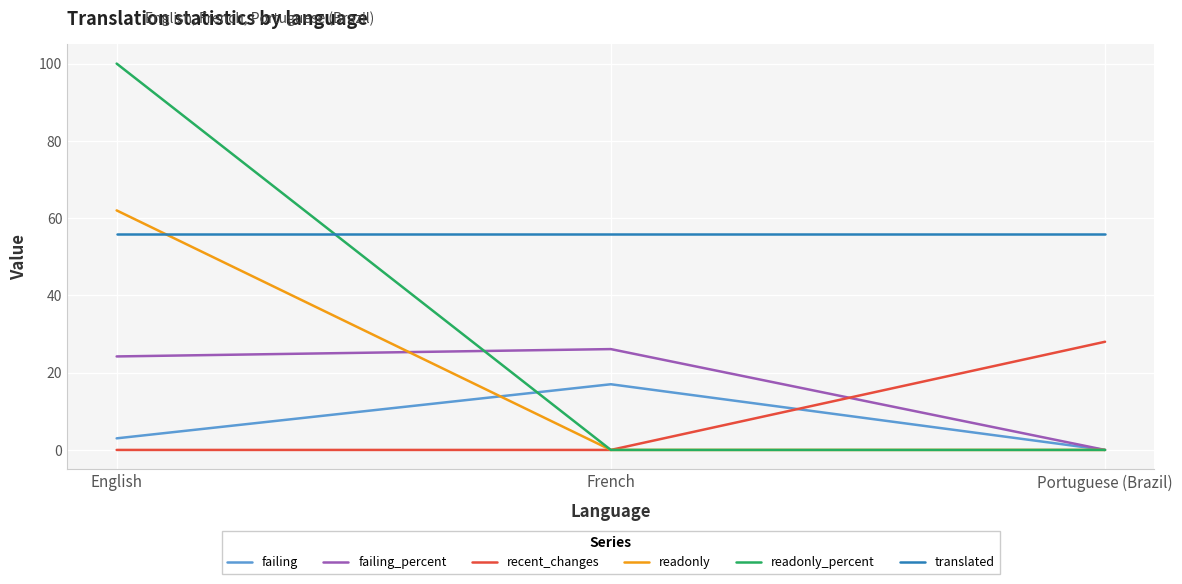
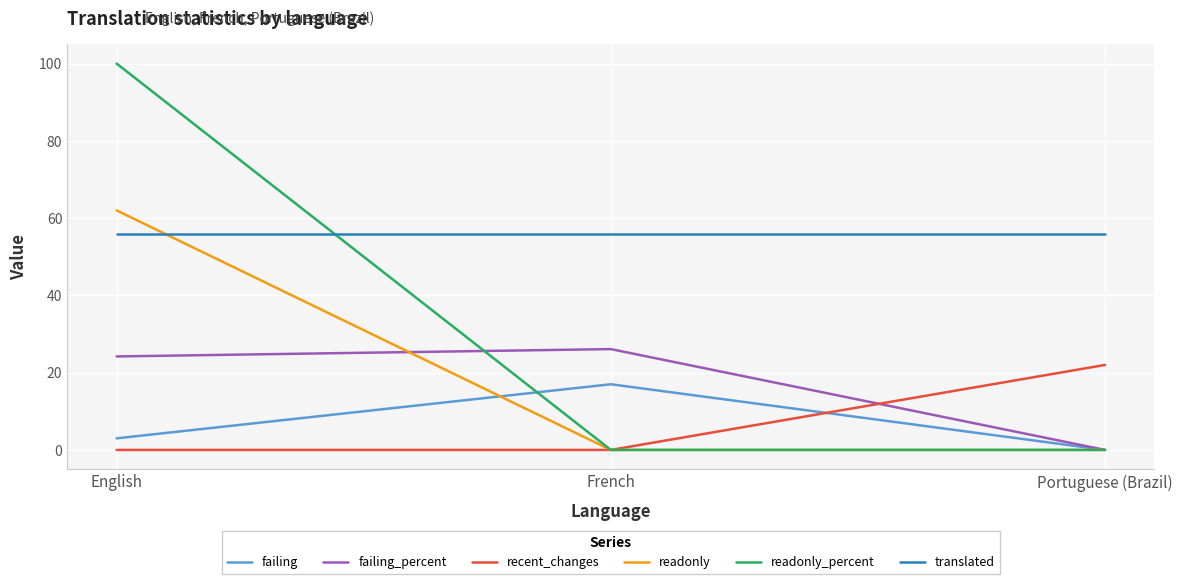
recent_changes, Portuguese (Brazil): 28 -> 22
